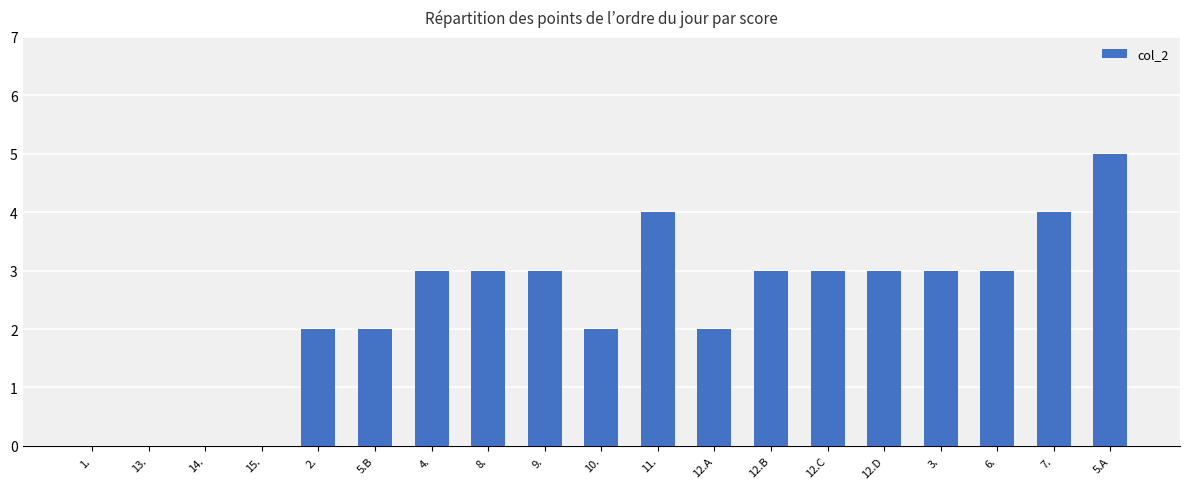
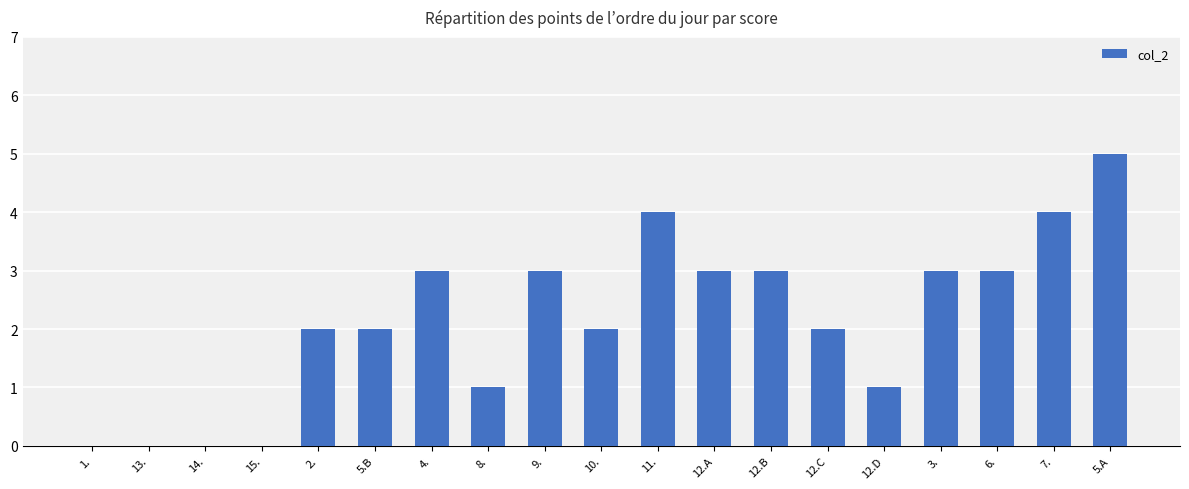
8.: 3 -> 1
12.A: 2 -> 3
12.C: 3 -> 2
12.D: 3 -> 1
